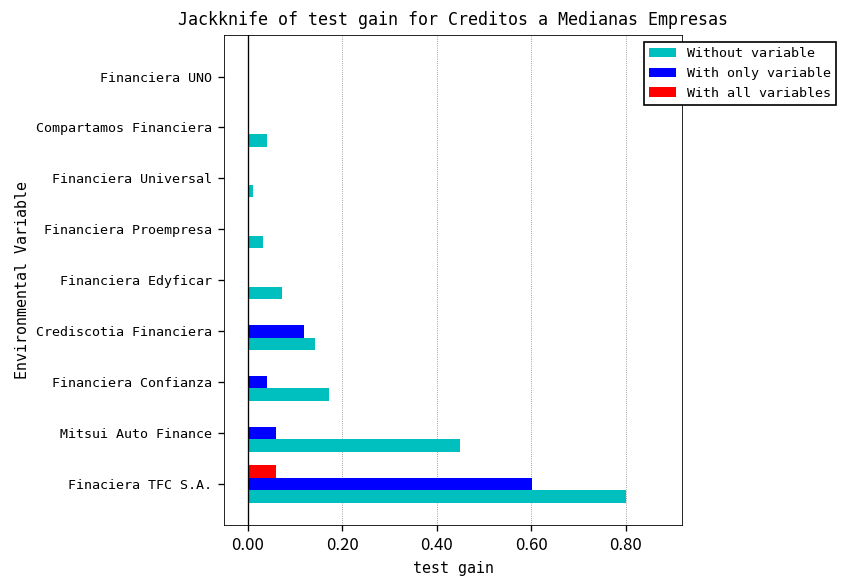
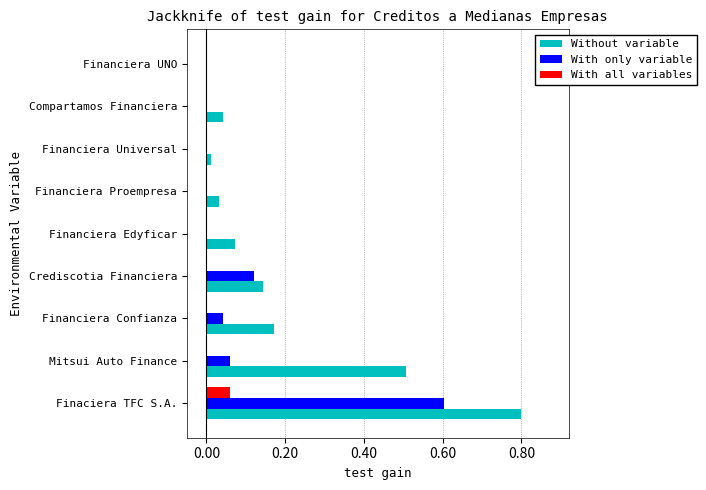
Without variable, Mitsui Auto Finance: 0.45 -> 0.51
